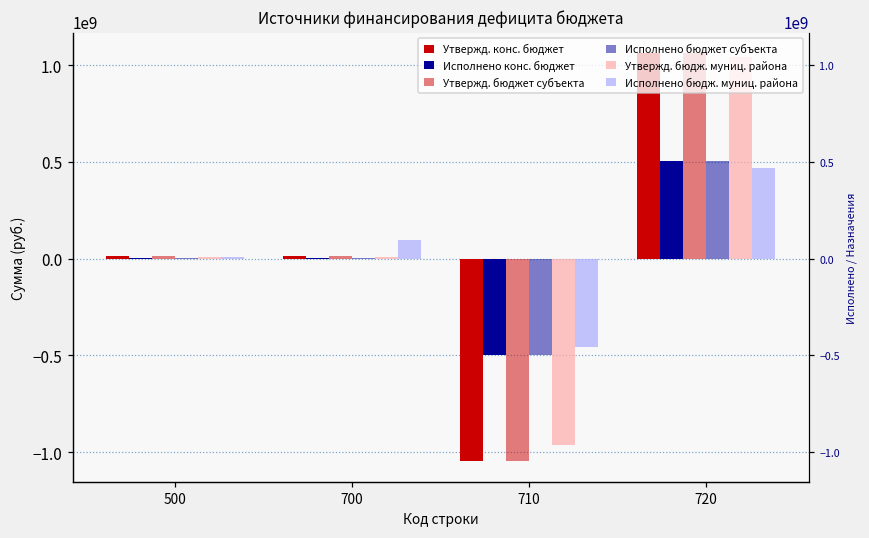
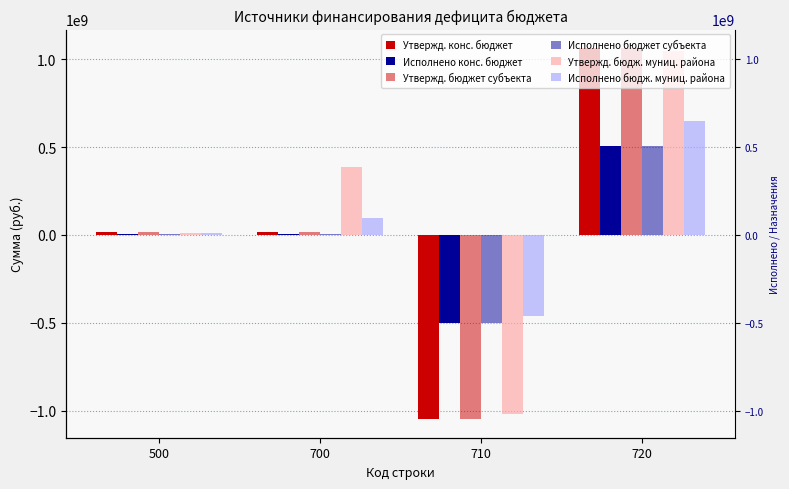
Утвержд. бюдж. муниц. района, 700: 10000000 -> 390000000
Утвержд. бюдж. муниц. района, 710: -960000000 -> -1020000000
Исполнено бюдж. муниц. района, 720: 470000000 -> 650000000
